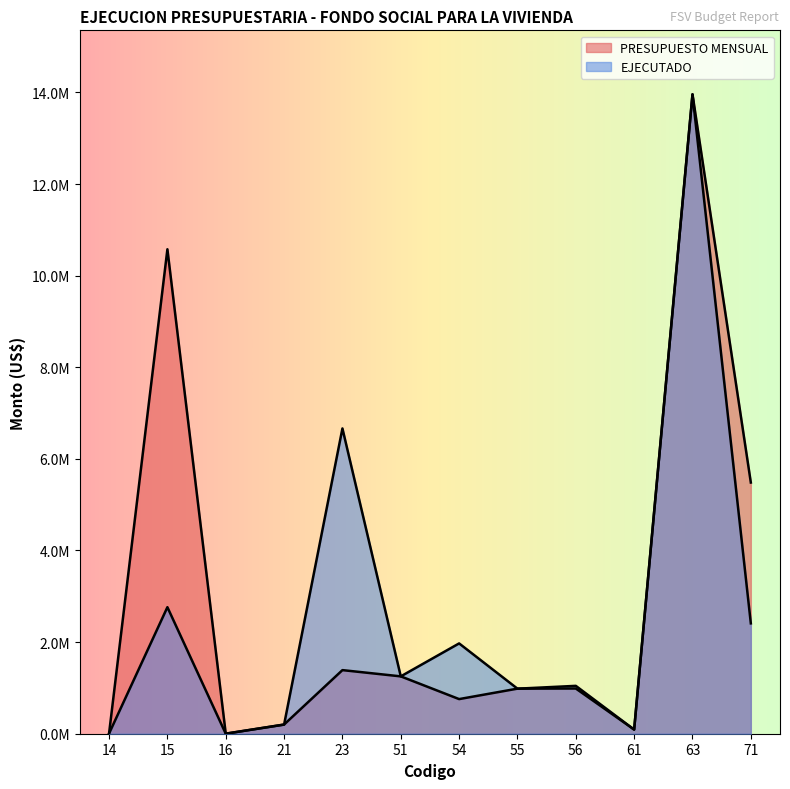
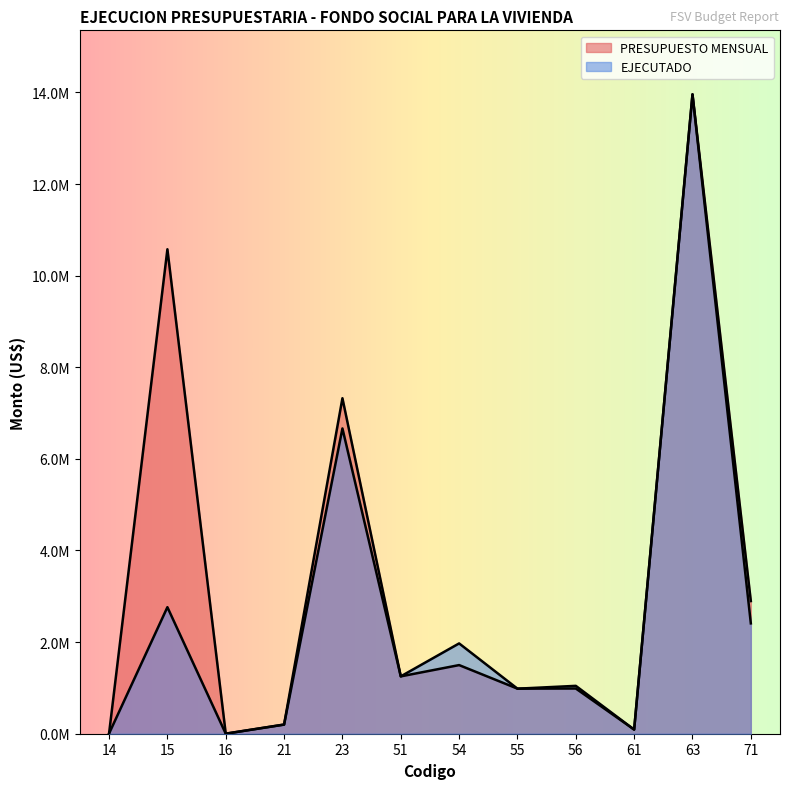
PRESUPUESTO MENSUAL, 23: 1400000 -> 7300000
PRESUPUESTO MENSUAL, 54: 800000 -> 1500000
PRESUPUESTO MENSUAL, 71: 5500000 -> 2900000
